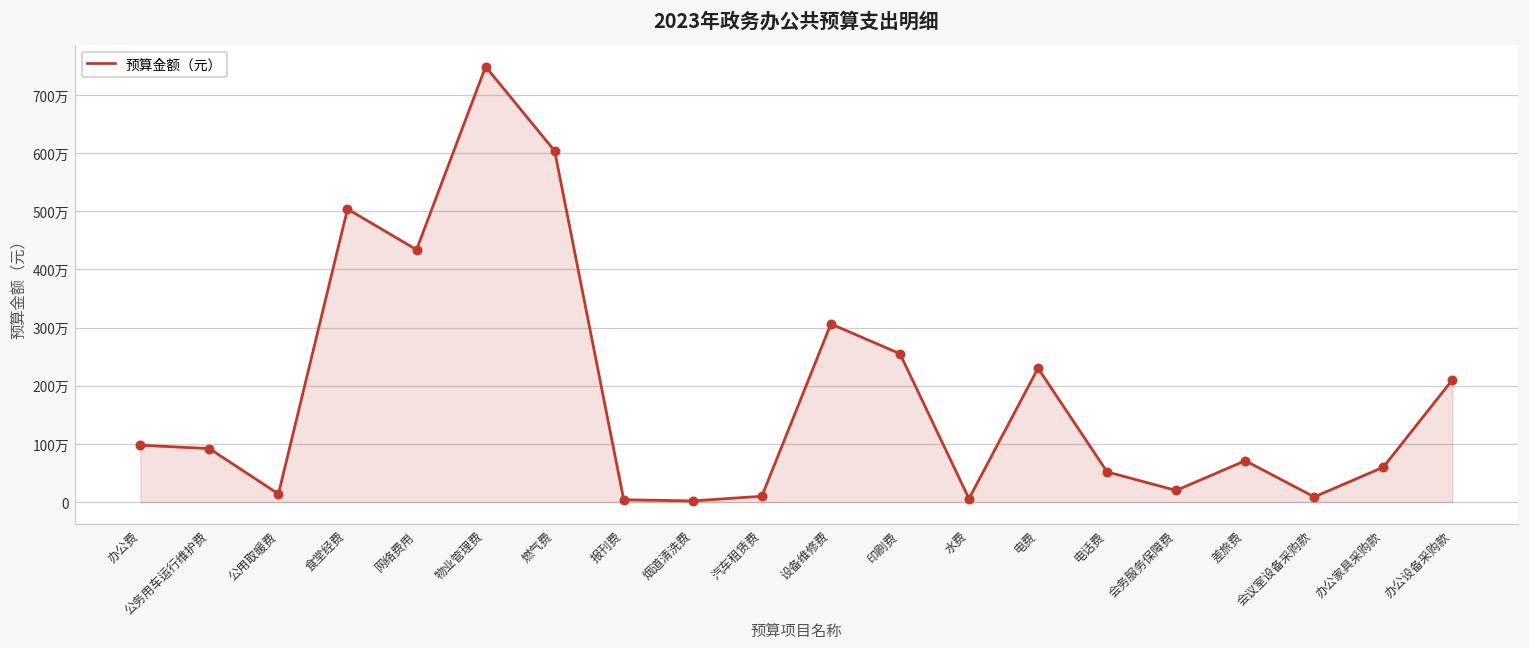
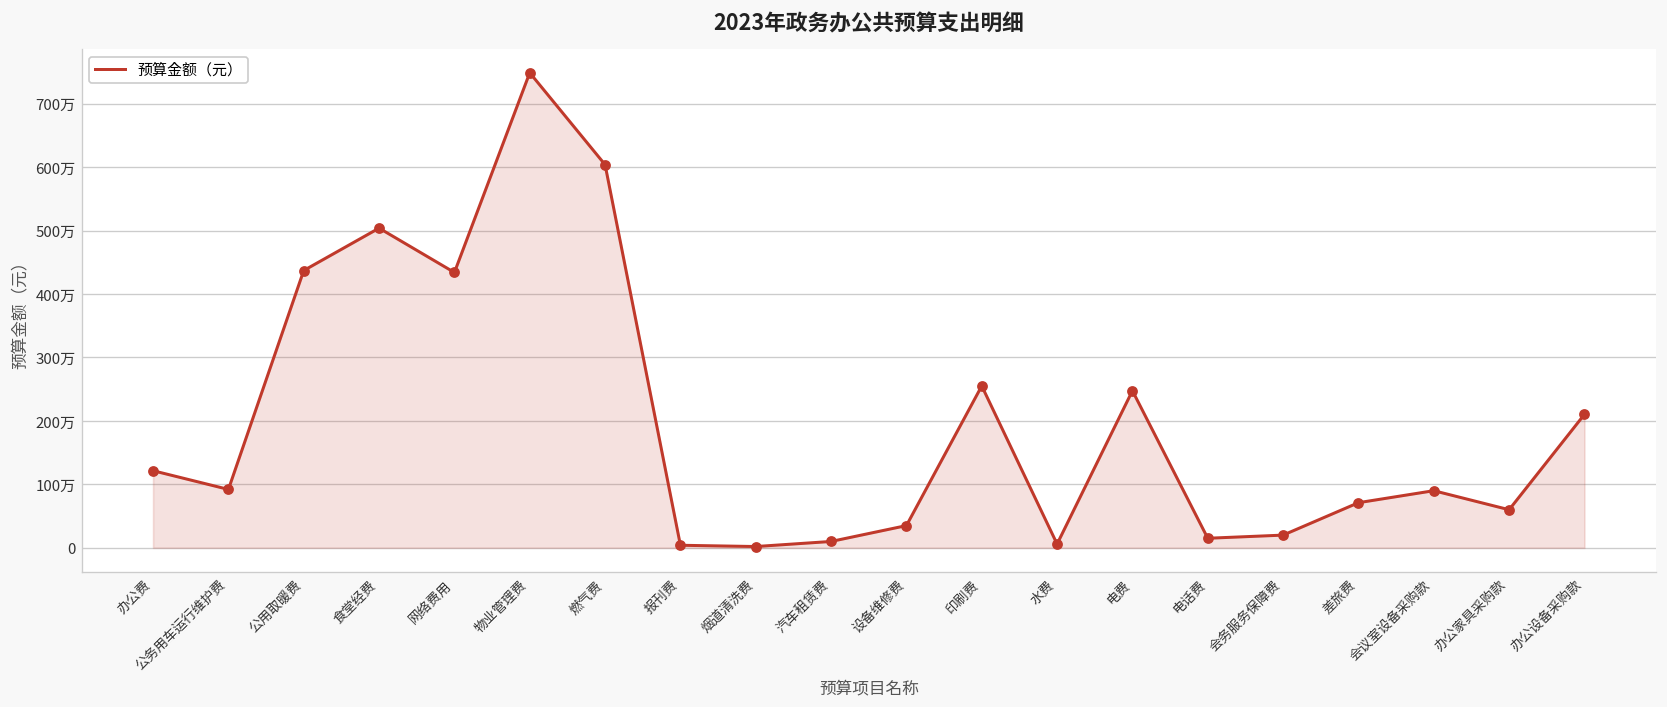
办公费: 100万 -> 120万
公用取暖费: 10万 -> 440万
设备维修费: 310万 -> 40万
电费: 230万 -> 250万
电话费: 50万 -> 20万
会议室设备采购款: 10万 -> 90万
